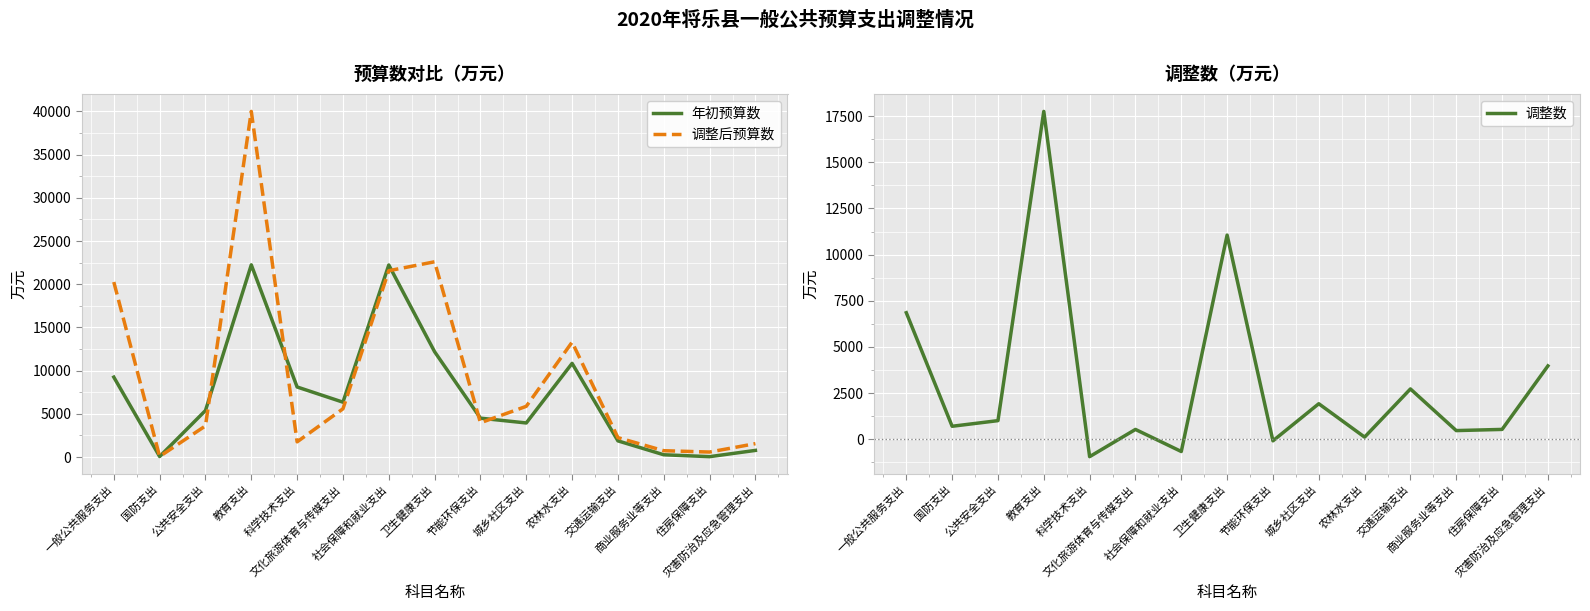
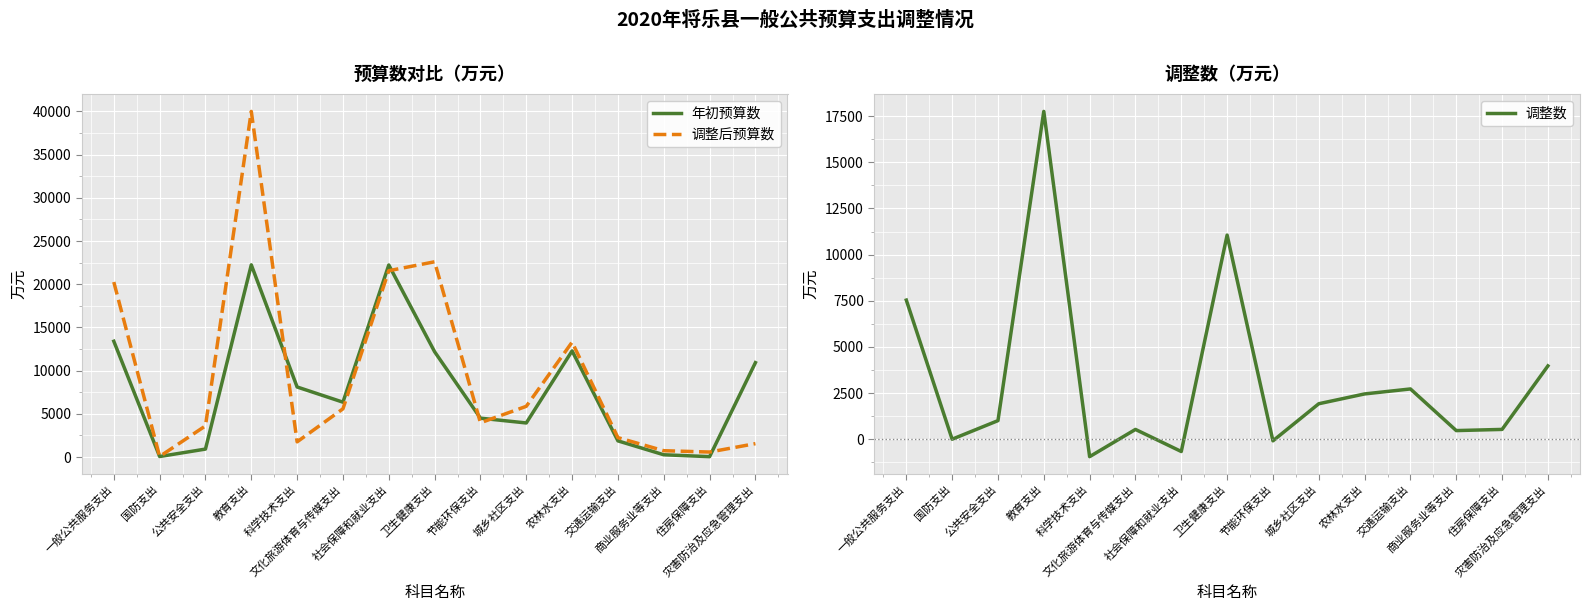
预算数对比（万元）, 年初预算数, 一般公共服务支出: 9000 -> 13000
预算数对比（万元）, 年初预算数, 公共安全支出: 5000 -> 1000
预算数对比（万元）, 年初预算数, 农林水支出: 11000 -> 12000
预算数对比（万元）, 年初预算数, 灾害防治及应急管理支出: 1000 -> 11000
调整数（万元）, 一般公共服务支出: 6900 -> 7500
调整数（万元）, 国防支出: 700 -> 0
调整数（万元）, 农林水支出: 100 -> 2500
